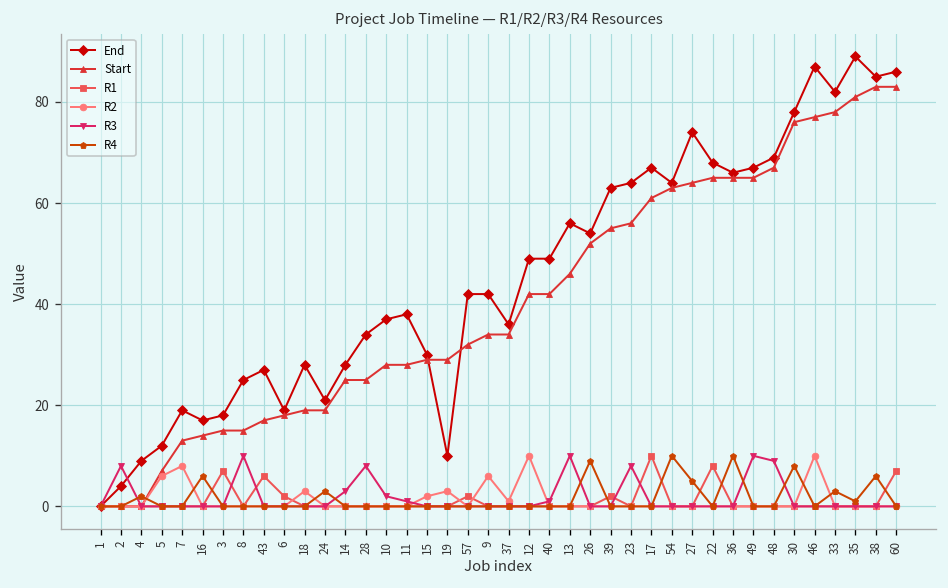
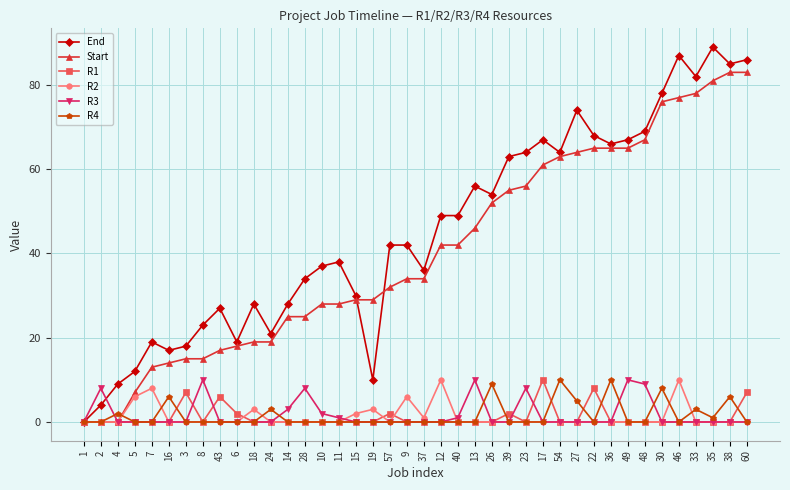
End, 8: 25 -> 23
